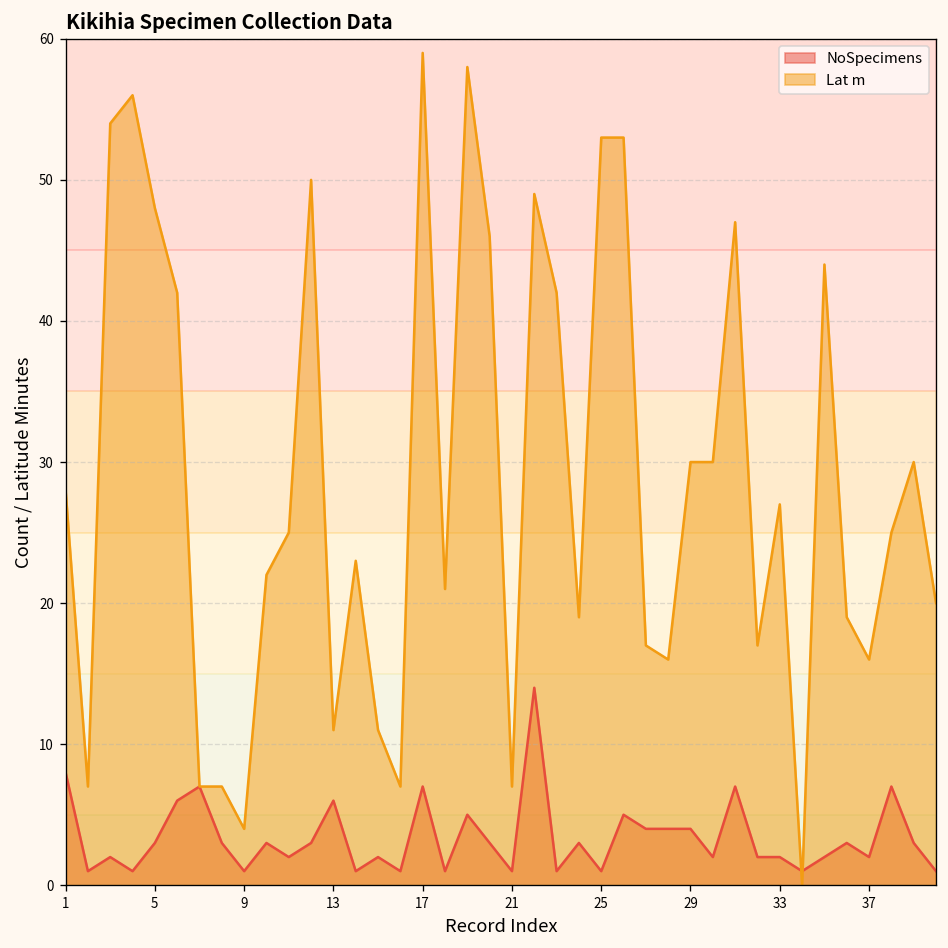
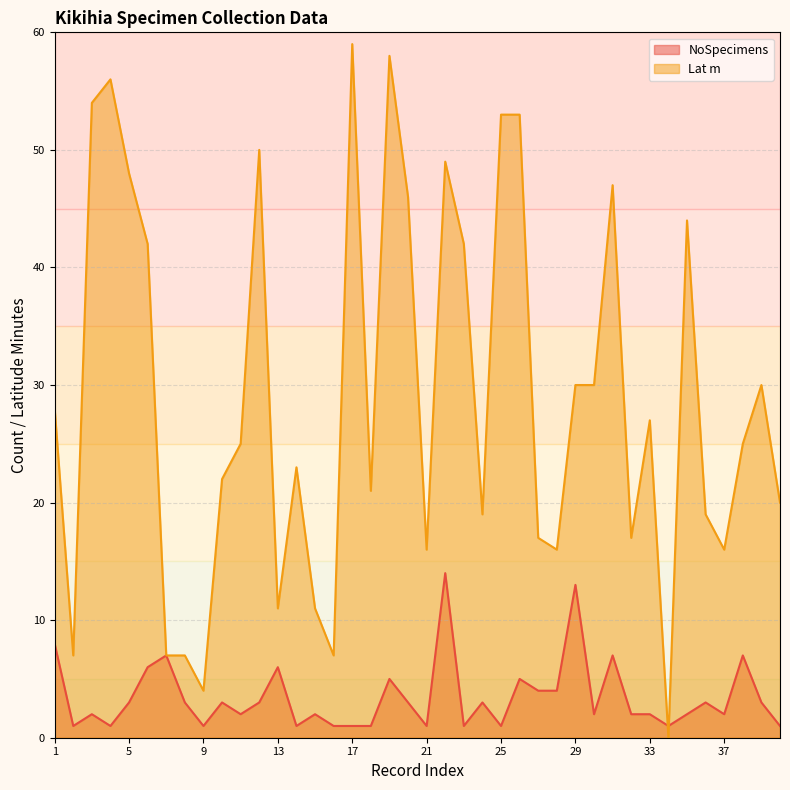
NoSpecimens, 17: 7 -> 1
Lat m, 21: 7 -> 16
NoSpecimens, 29: 4 -> 13
